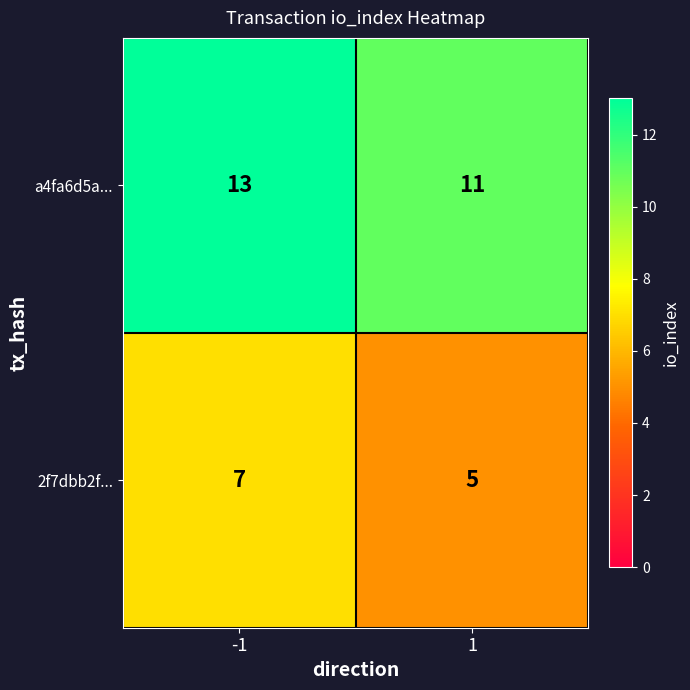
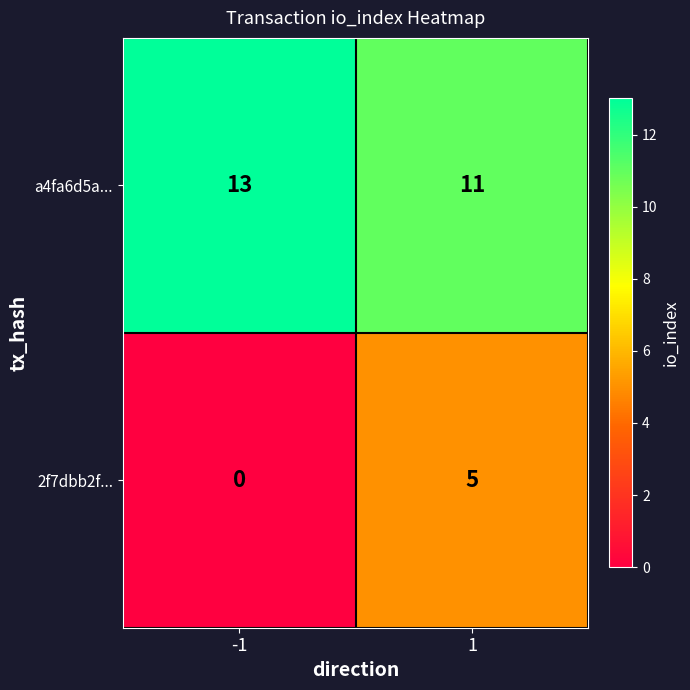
2f7dbb2f..., -1: 7 -> 0
